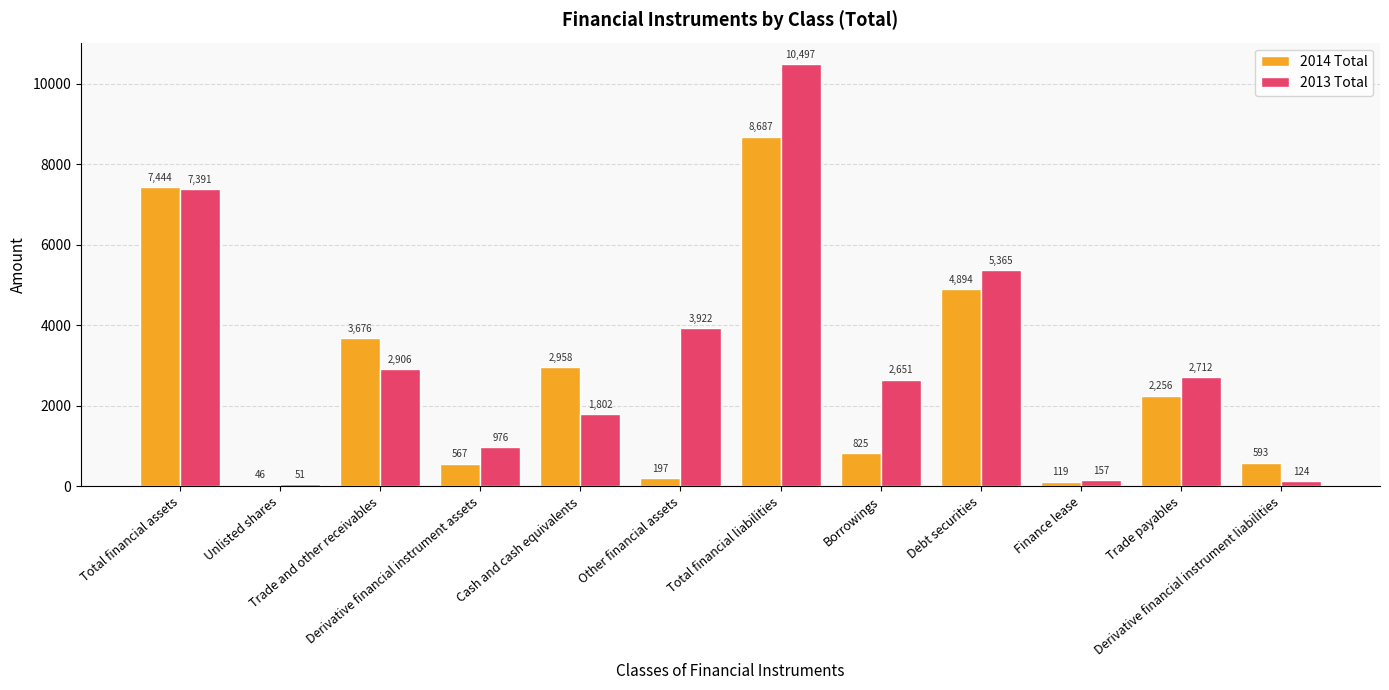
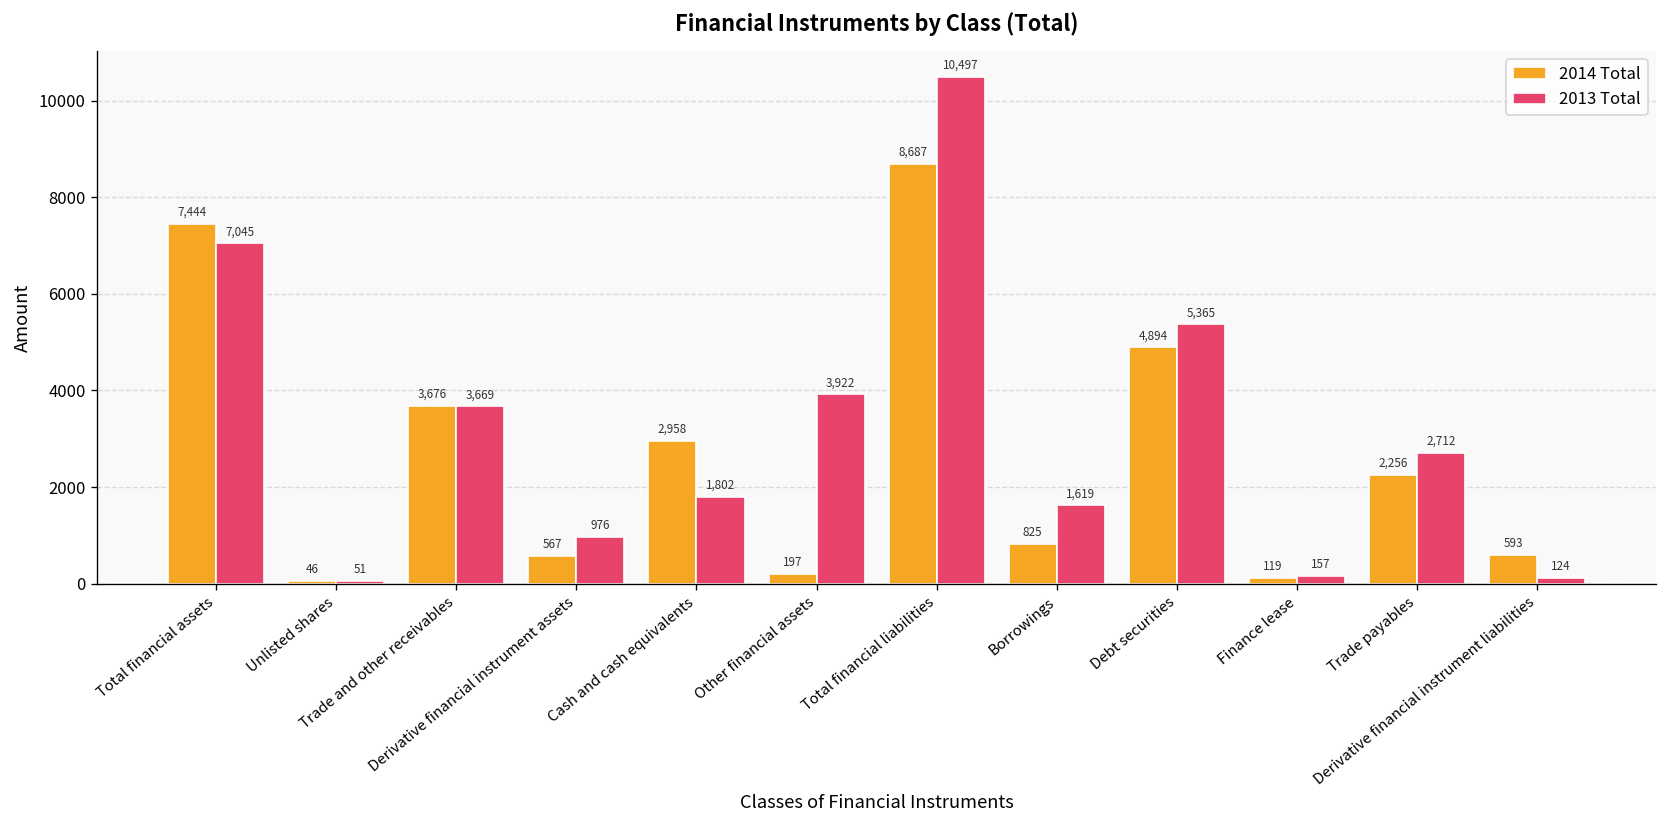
2013 Total, Total financial assets: 7,391 -> 7,045
2013 Total, Trade and other receivables: 2,906 -> 3,669
2013 Total, Borrowings: 2,651 -> 1,619
